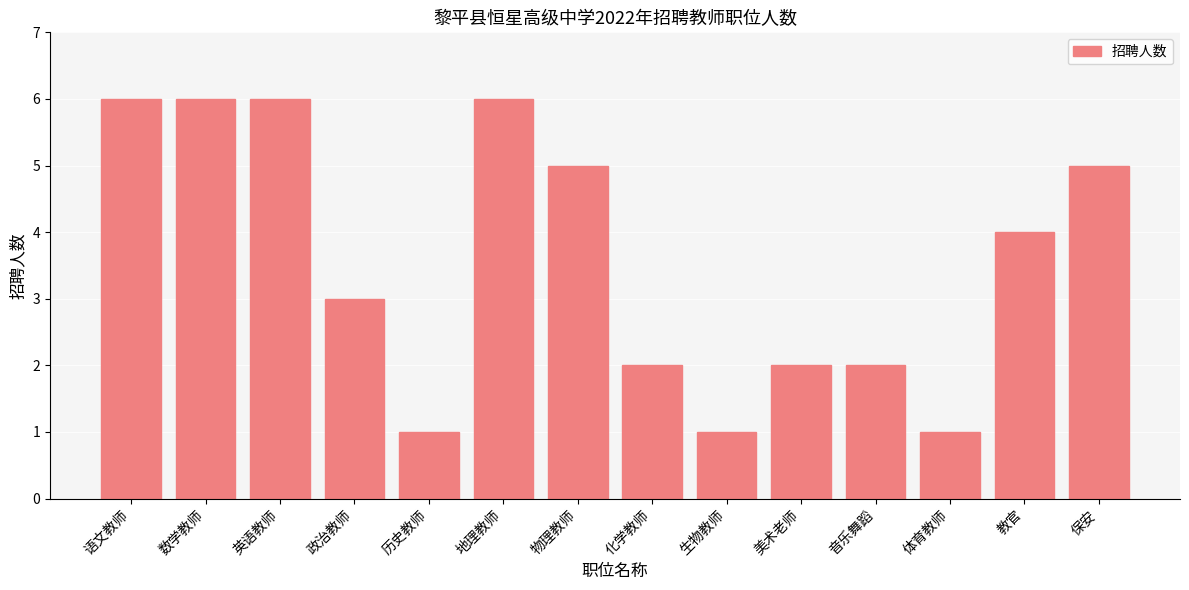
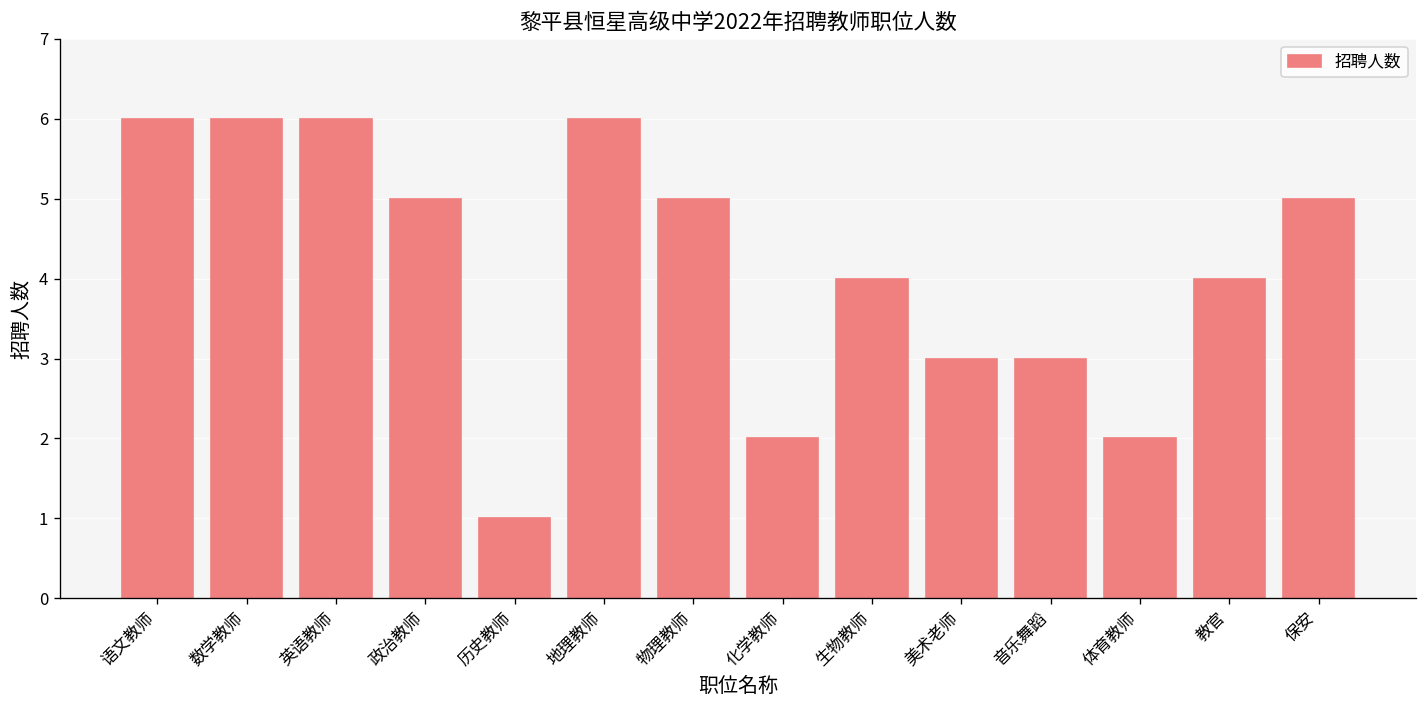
政治教师: 3 -> 5
生物教师: 1 -> 4
美术老师: 2 -> 3
音乐舞蹈: 2 -> 3
体育教师: 1 -> 2
